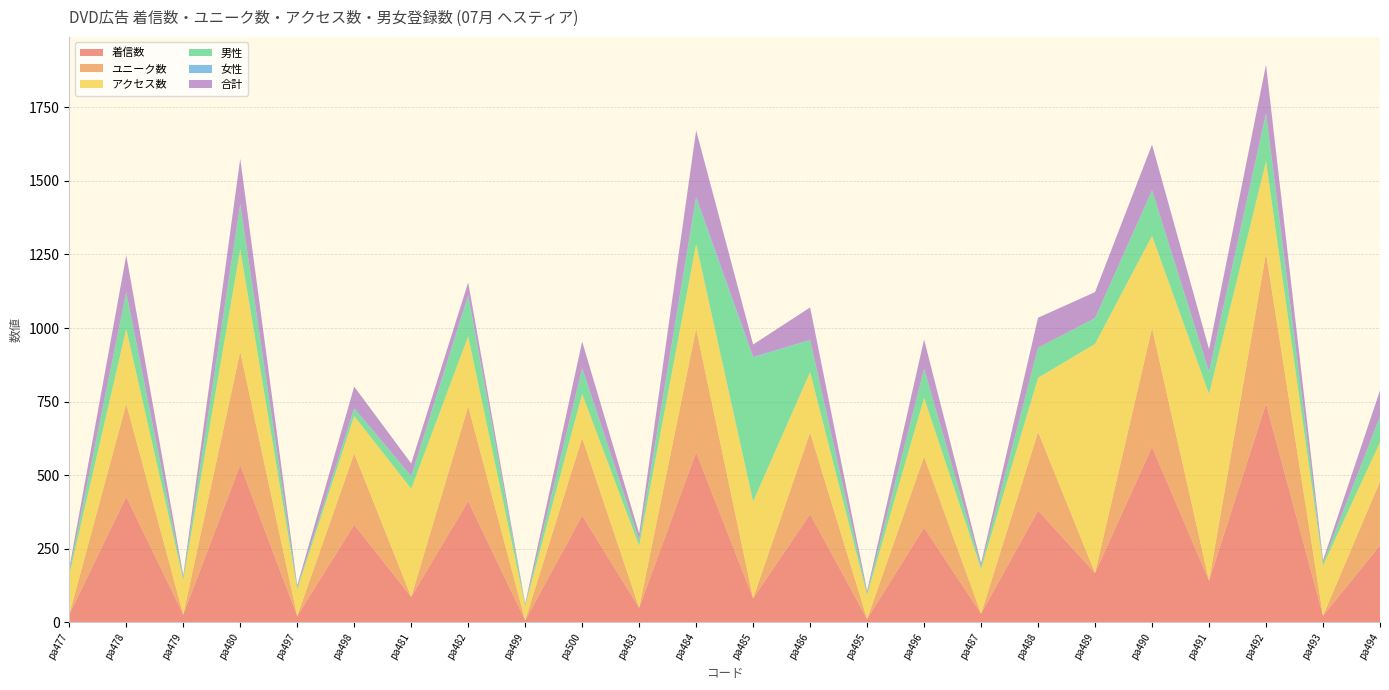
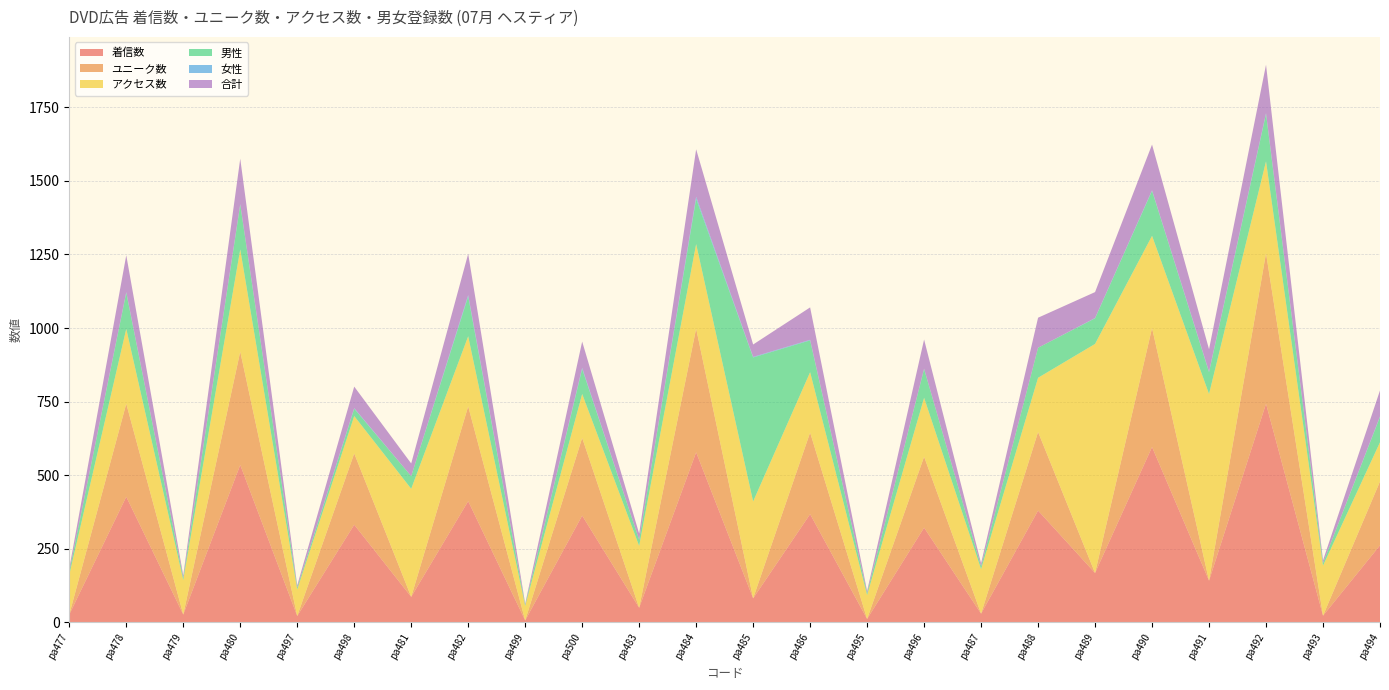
合計, pa482: 40 -> 140
合計, pa484: 230 -> 160
